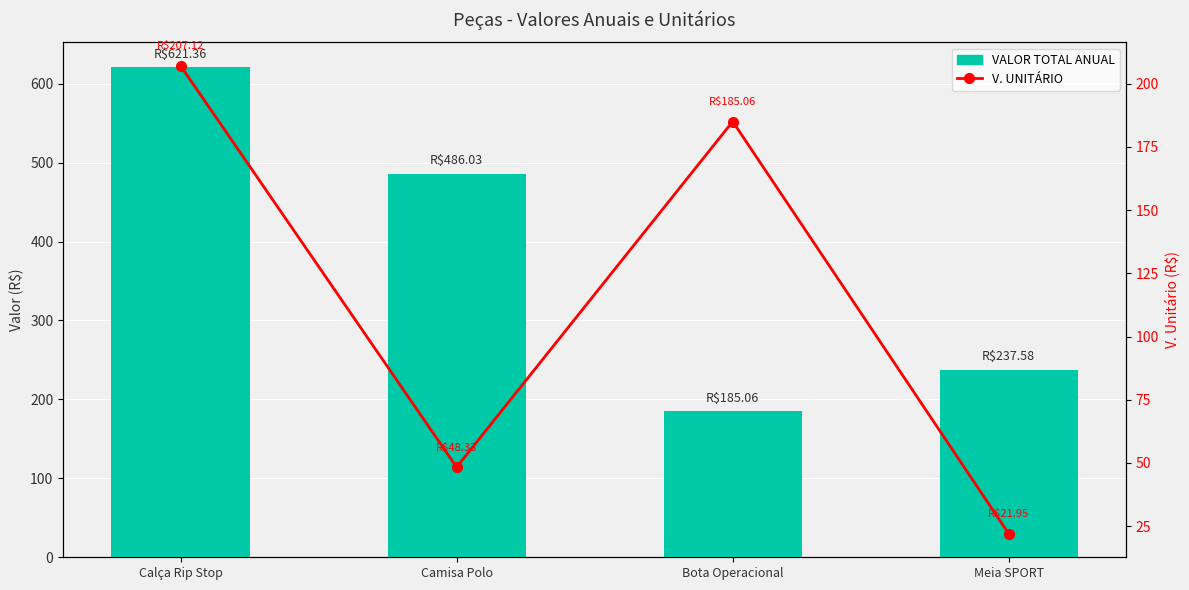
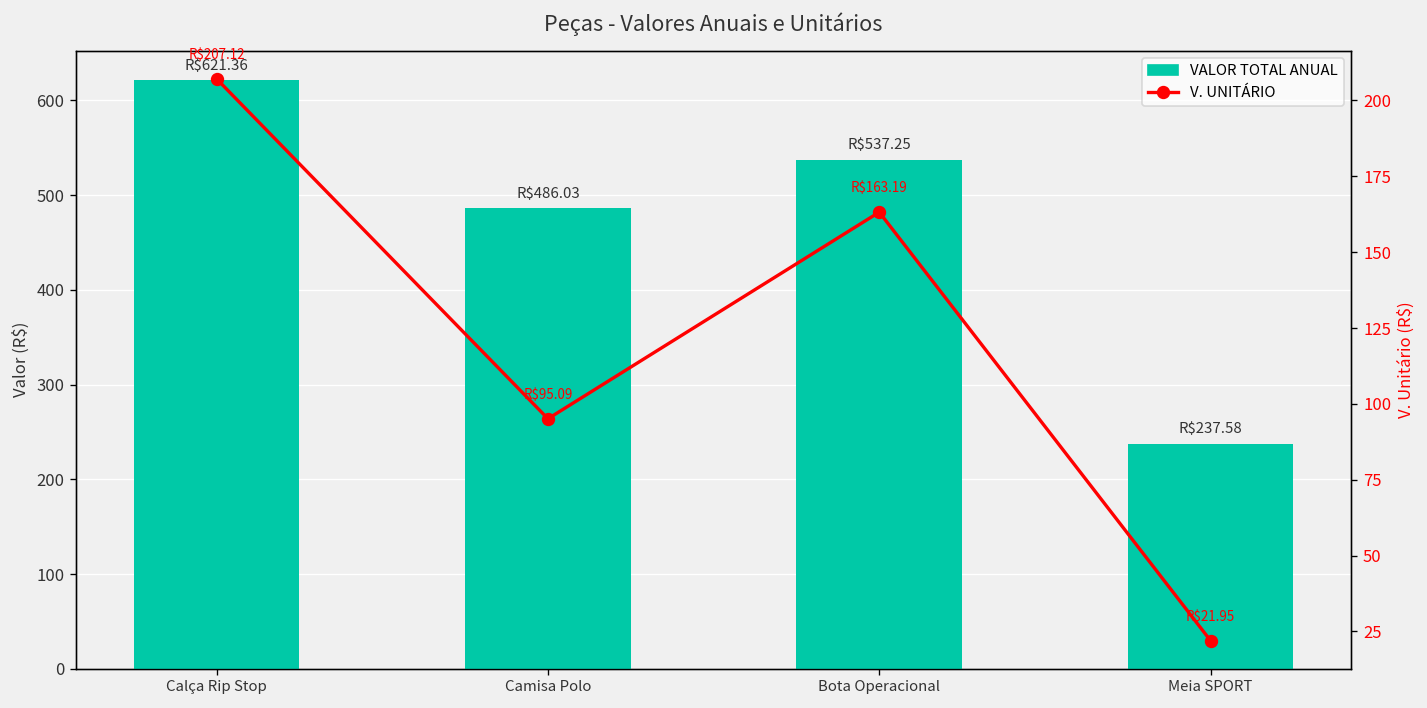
VALOR TOTAL ANUAL, Bota Operacional: $185.06 -> $537.25
V. UNITÁRIO, Camisa Polo: $48.33 -> $95.09
V. UNITÁRIO, Bota Operacional: $185.06 -> $163.19
